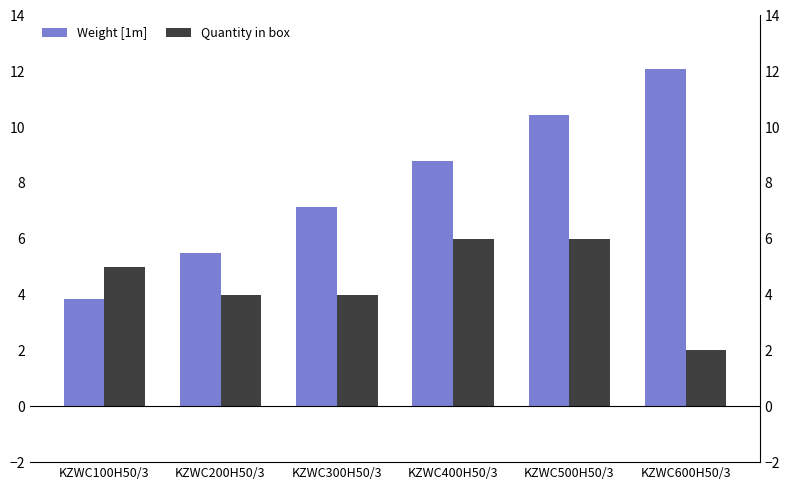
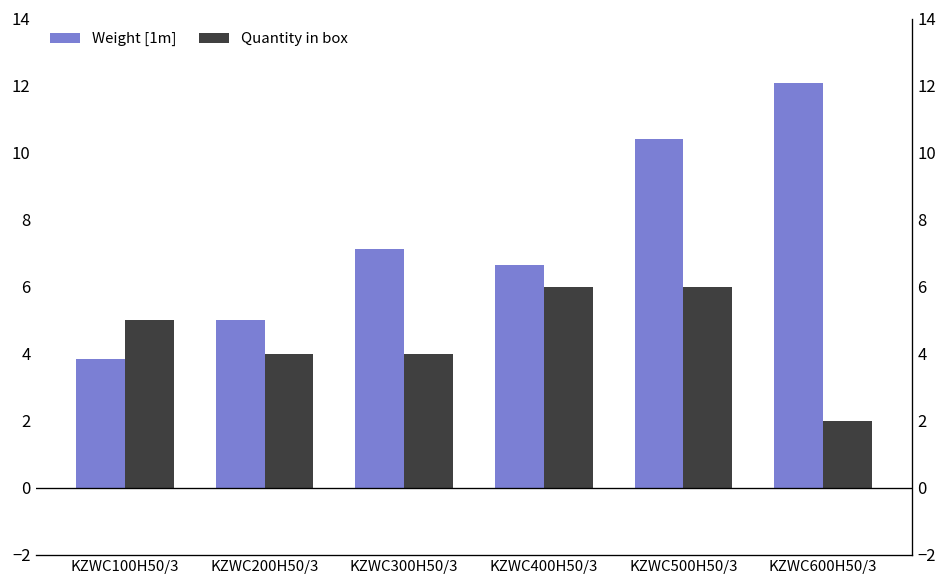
Weight [1m], KZWC200H50/3: 5.5 -> 5.0
Weight [1m], KZWC400H50/3: 8.8 -> 6.6
